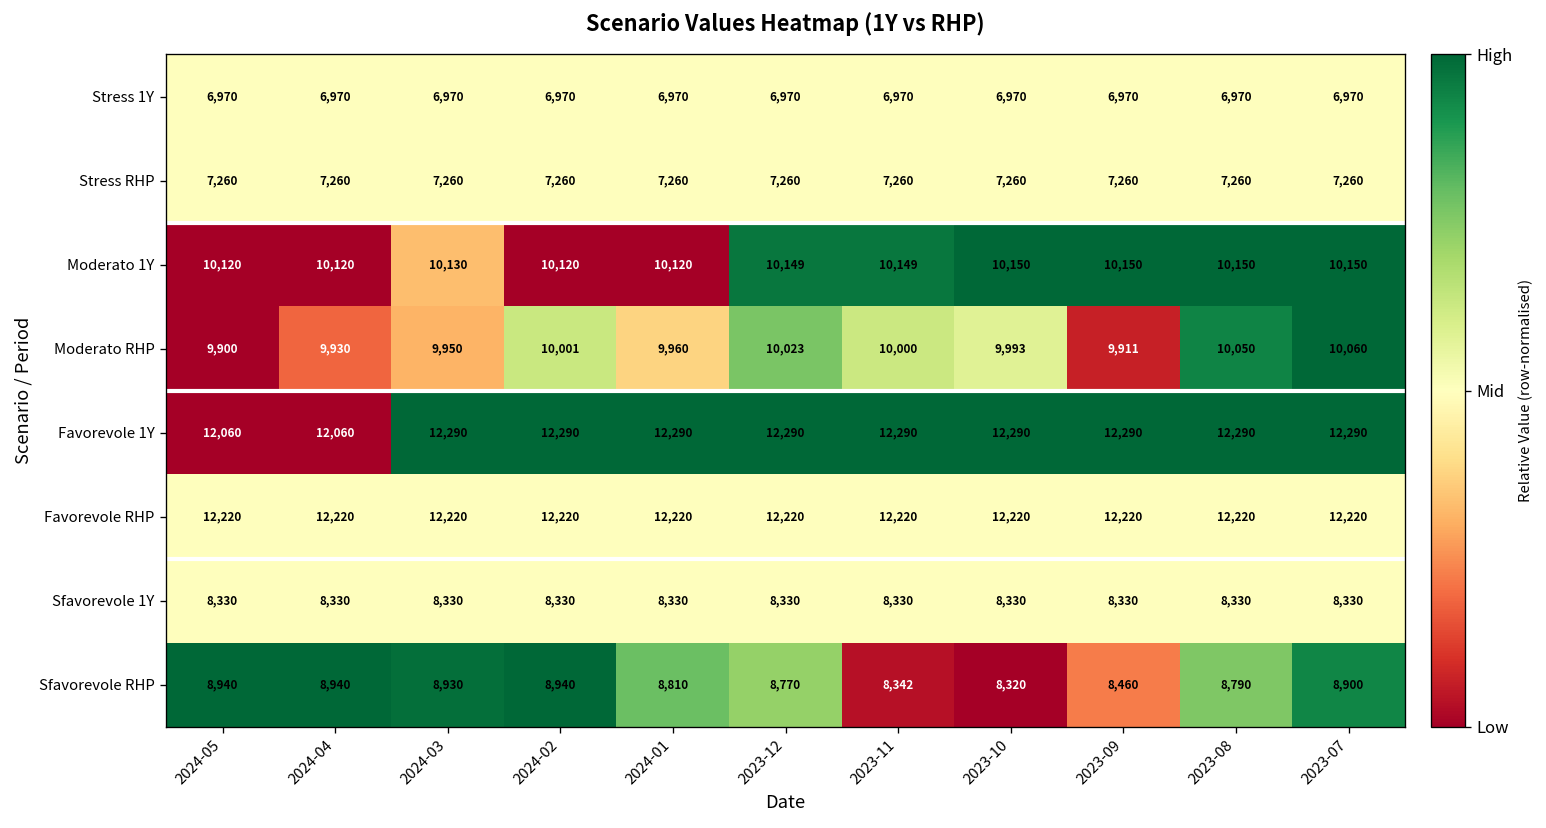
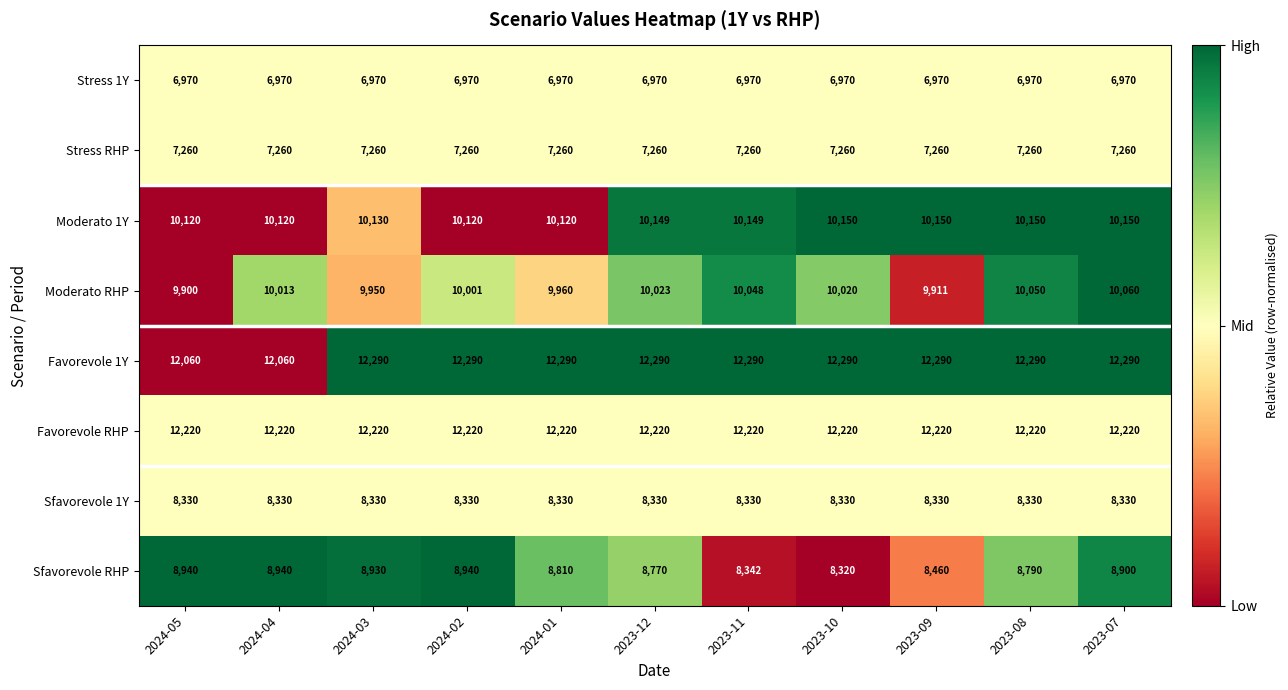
Moderato RHP, 2024-04: 9,930 -> 10,013
Moderato RHP, 2023-11: 10,000 -> 10,048
Moderato RHP, 2023-10: 9,993 -> 10,020
